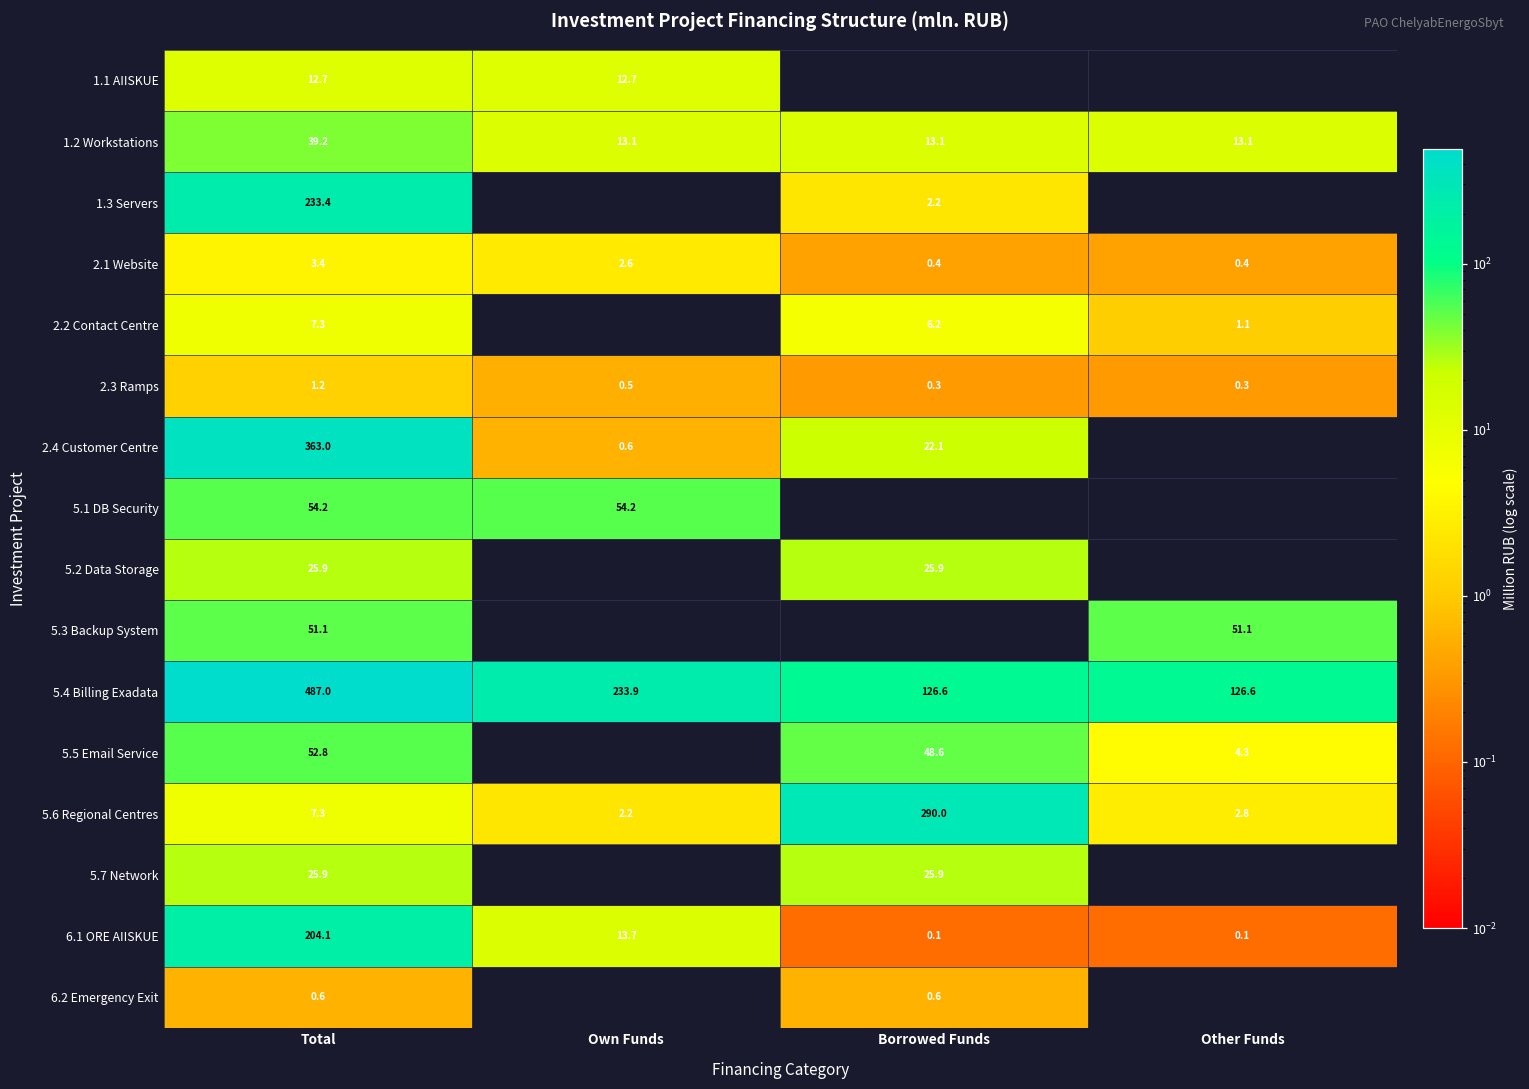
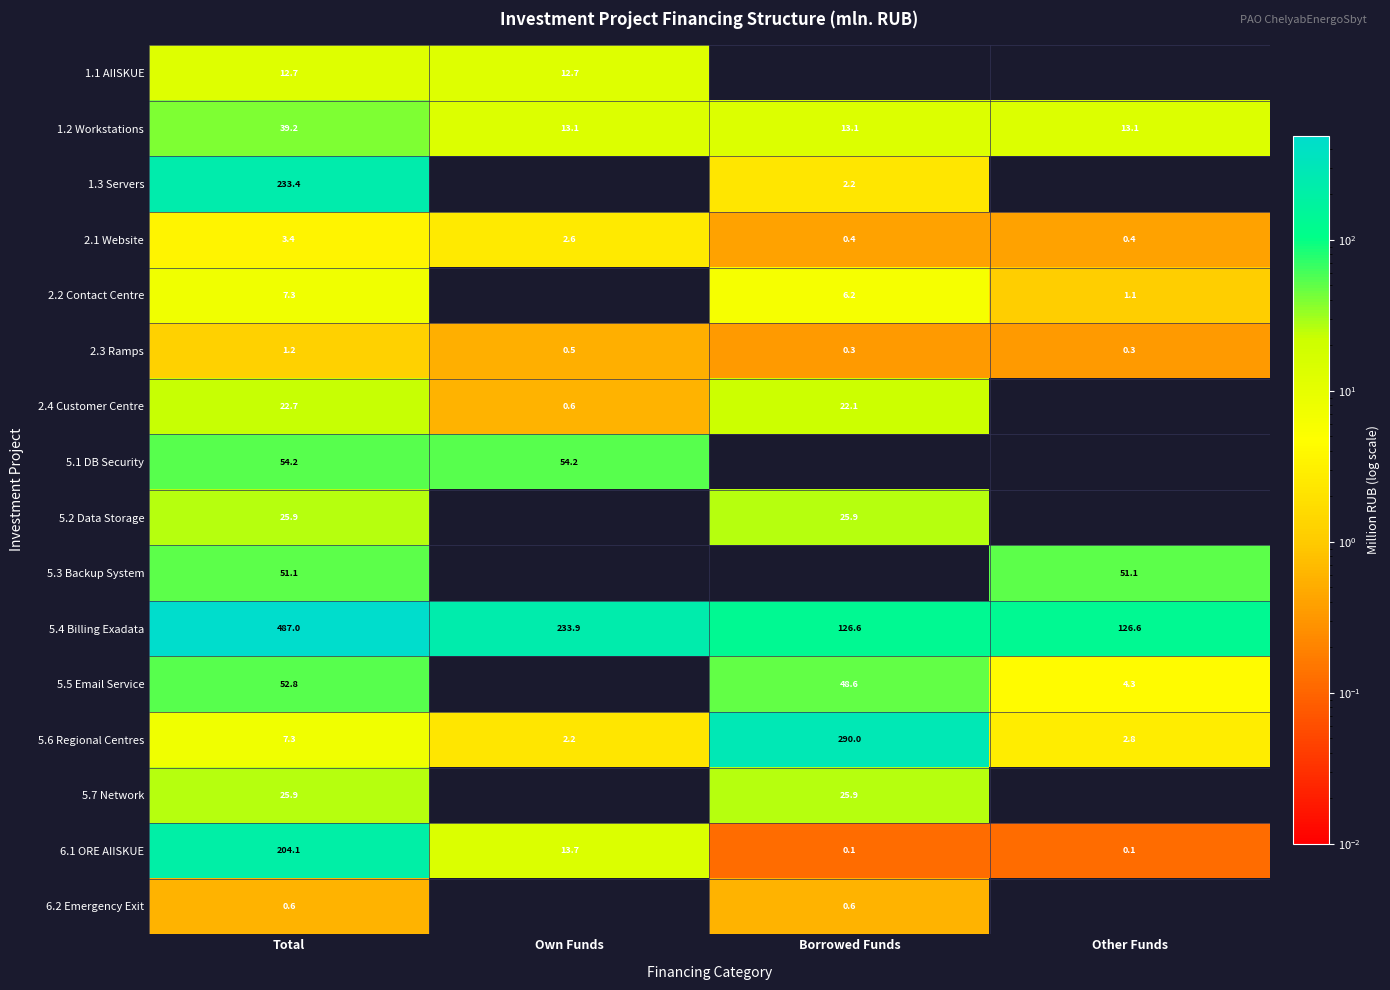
2.4 Customer Centre, Total: 363.0 -> 22.7
